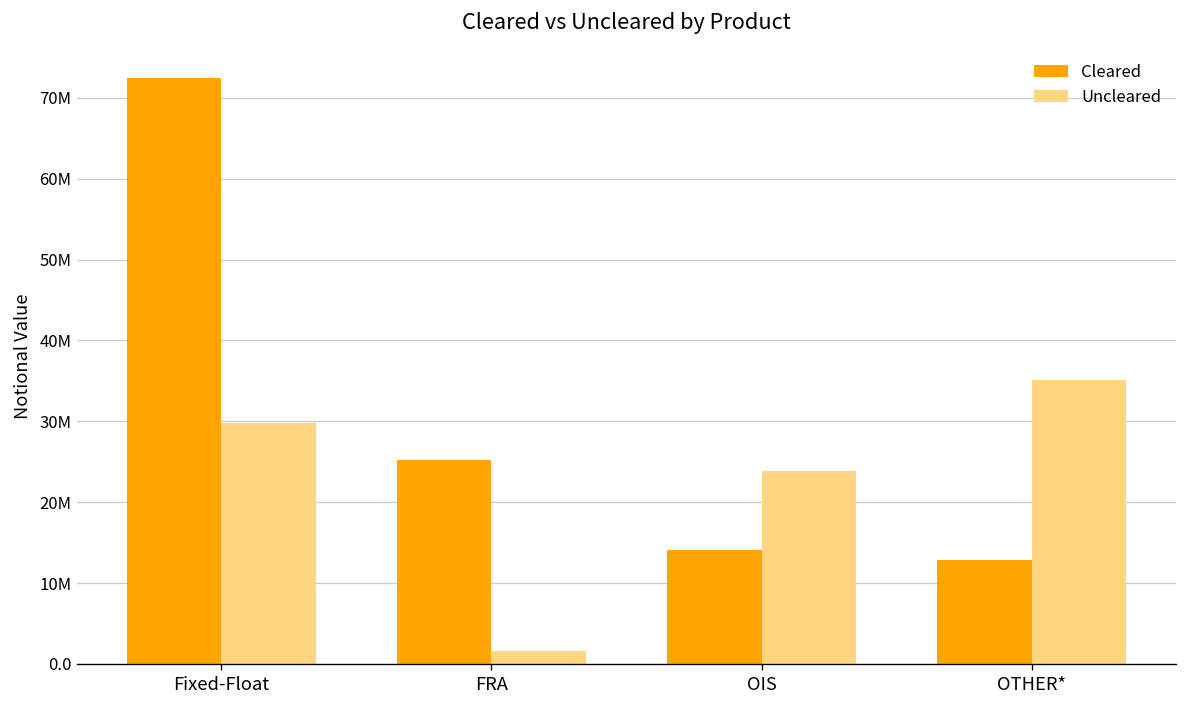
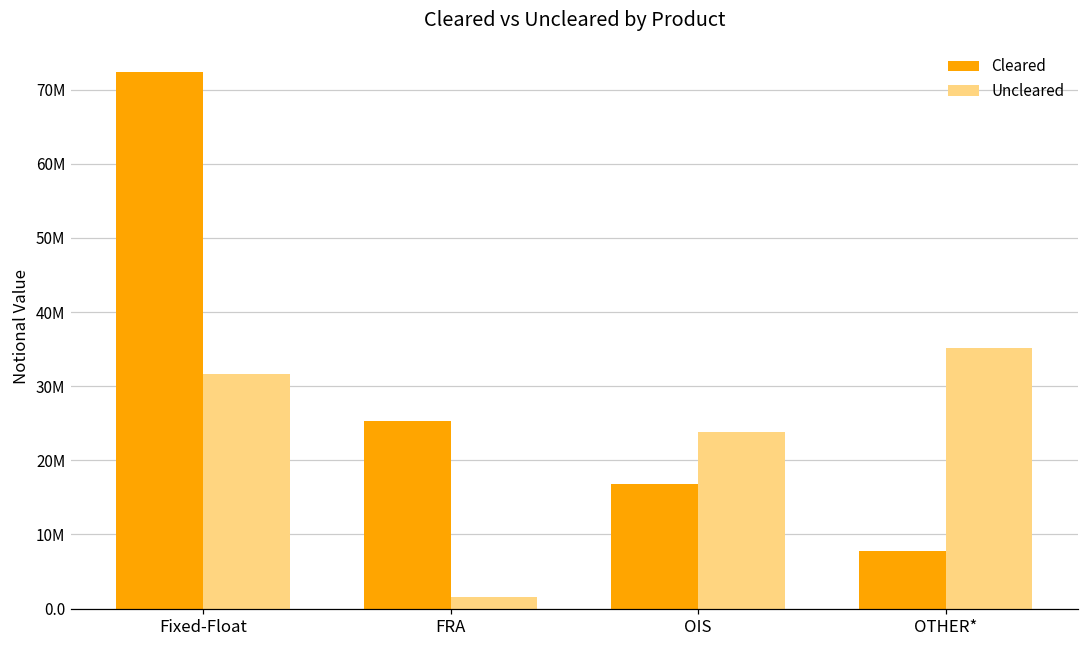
Uncleared, Fixed-Float: 30000000 -> 32000000
Cleared, OIS: 14000000 -> 17000000
Cleared, OTHER*: 13000000 -> 8000000
